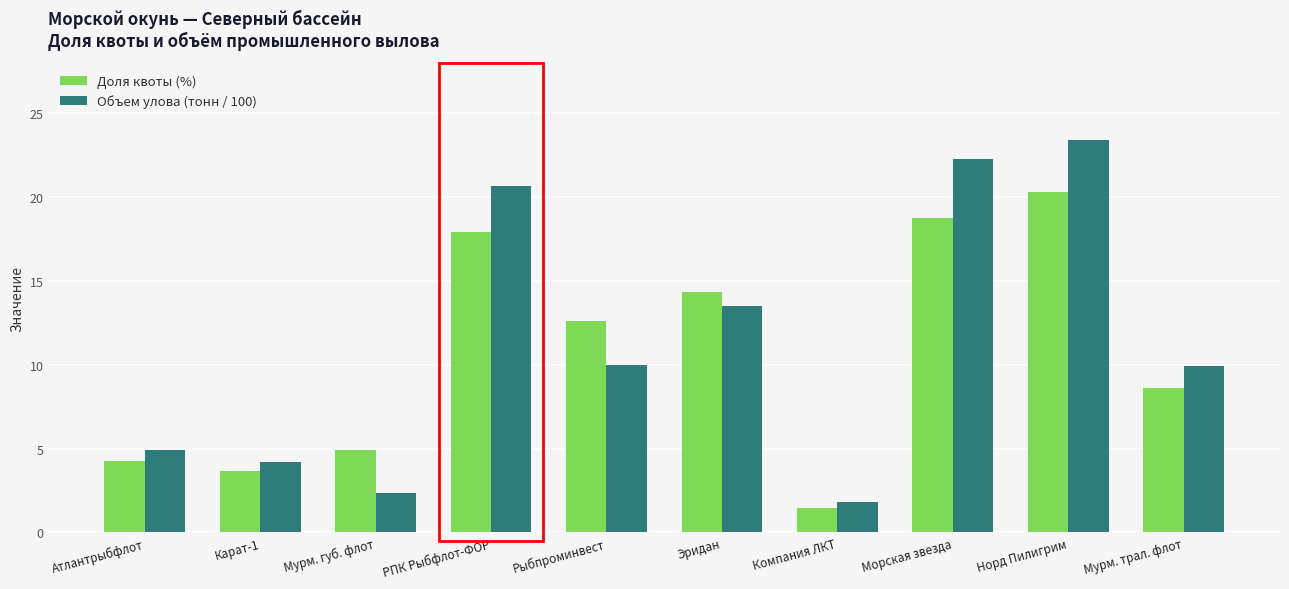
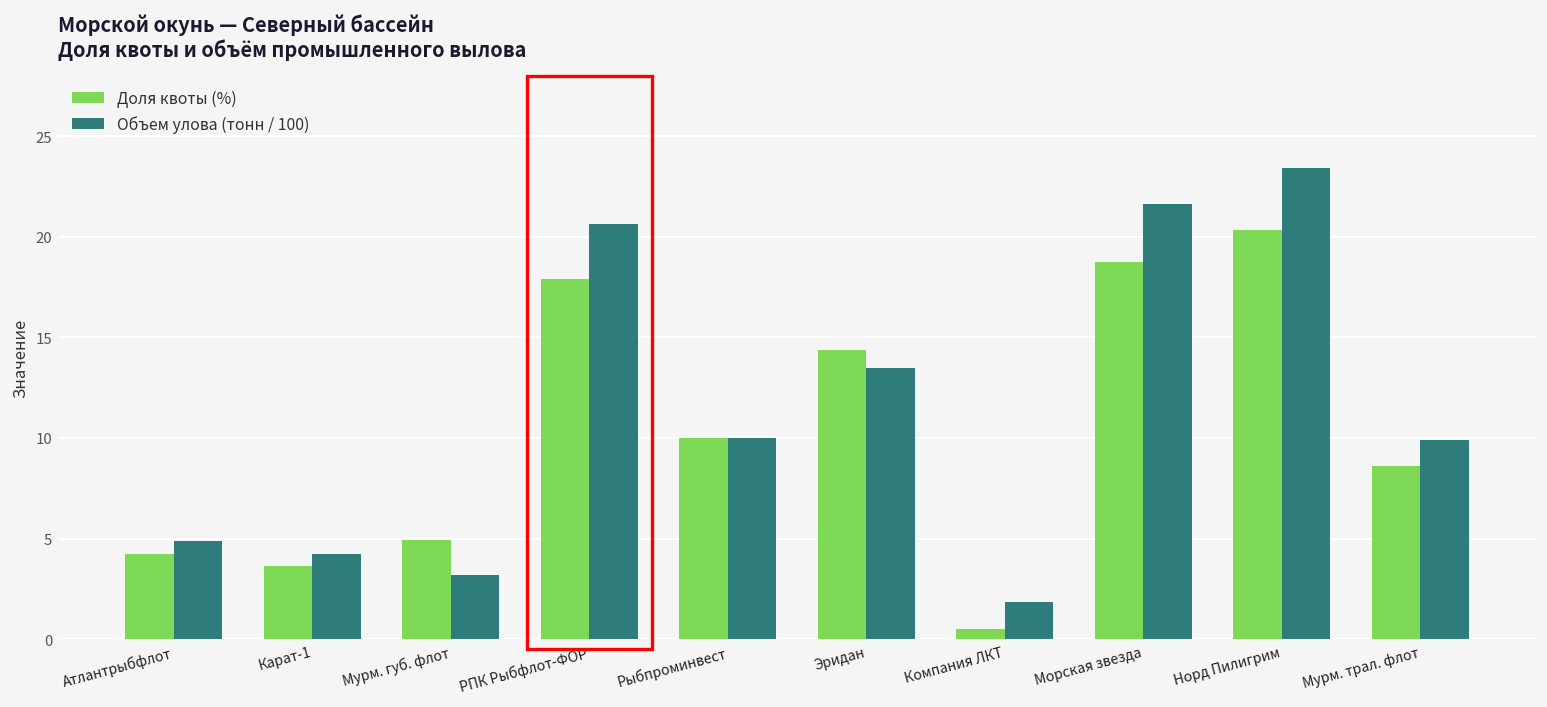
Объем улова (тонн / 100), Мурм. губ. флот: 2.3 -> 3.2
Доля квоты (%), Рыбпроминвест: 12.6 -> 10.0
Доля квоты (%), Компания ЛКТ: 1.4 -> 0.5
Объем улова (тонн / 100), Морская звезда: 22.3 -> 21.6
